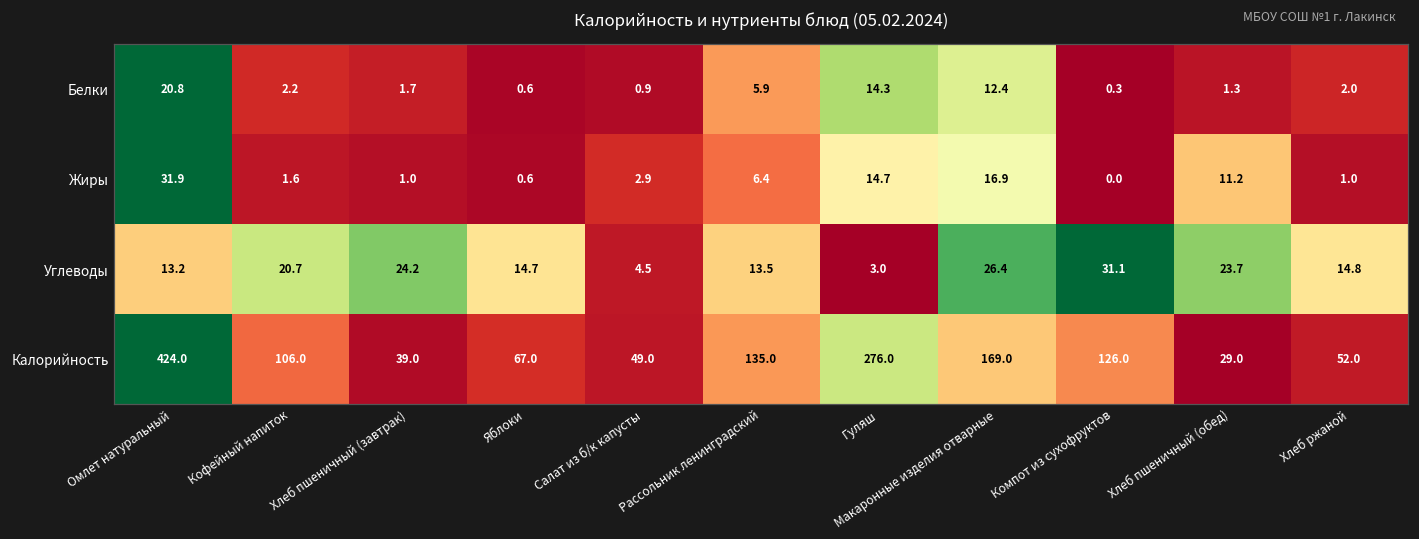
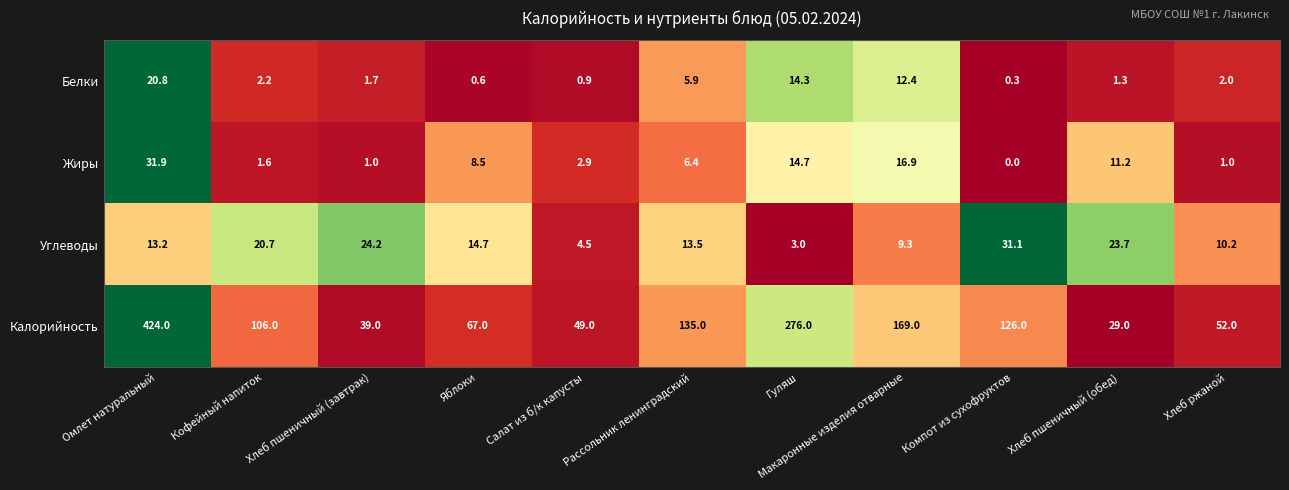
Жиры, Яблоки: 0.6 -> 8.5
Углеводы, Макаронные изделия отварные: 26.4 -> 9.3
Углеводы, Хлеб ржаной: 14.8 -> 10.2
